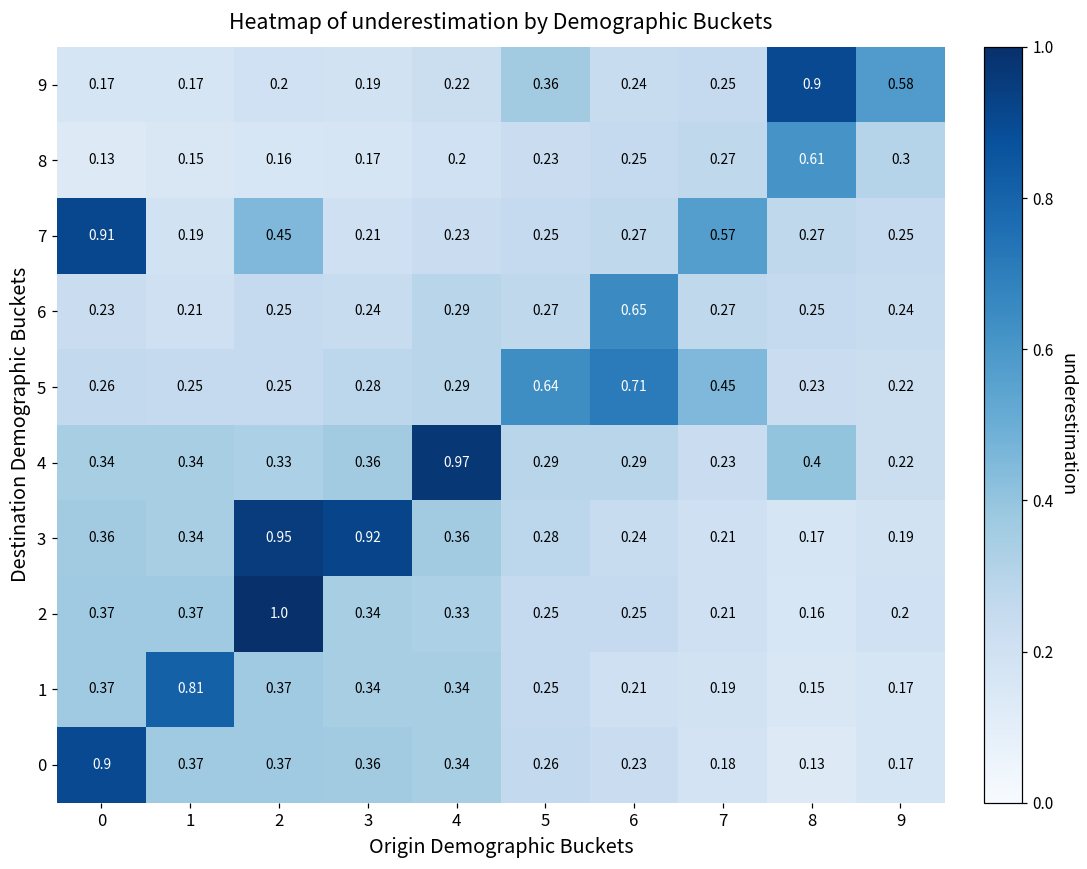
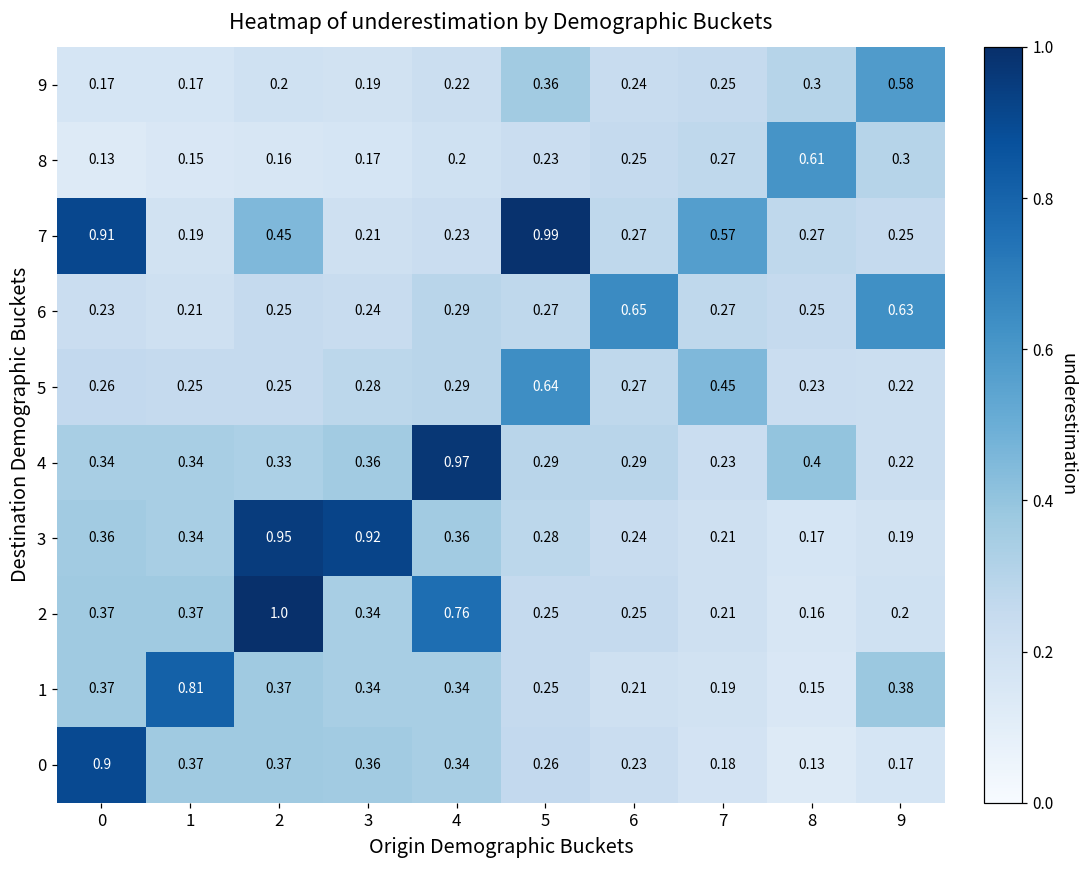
9, 8: 0.9 -> 0.3
7, 5: 0.25 -> 0.99
6, 9: 0.24 -> 0.63
5, 6: 0.71 -> 0.27
2, 4: 0.33 -> 0.76
1, 9: 0.17 -> 0.38
